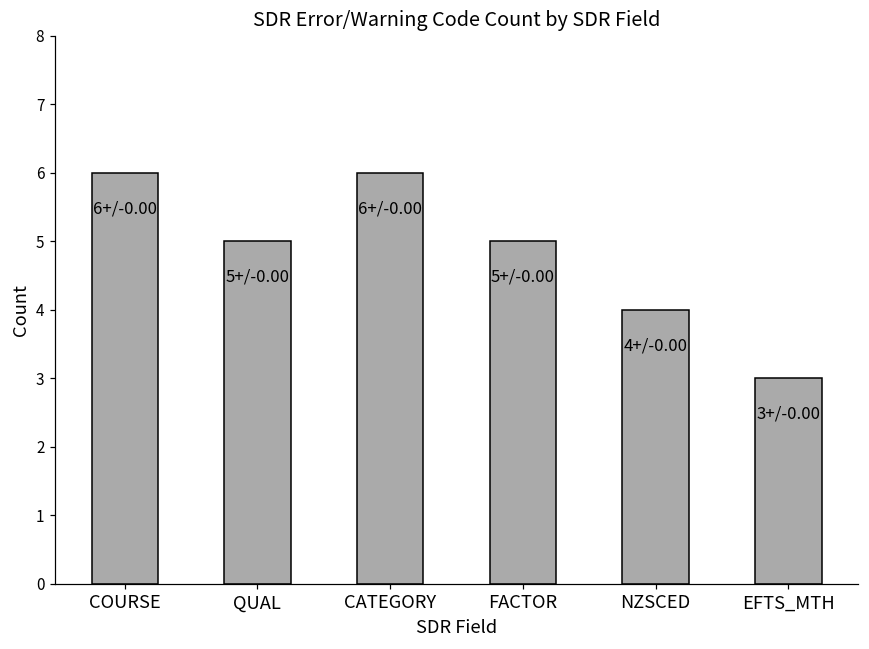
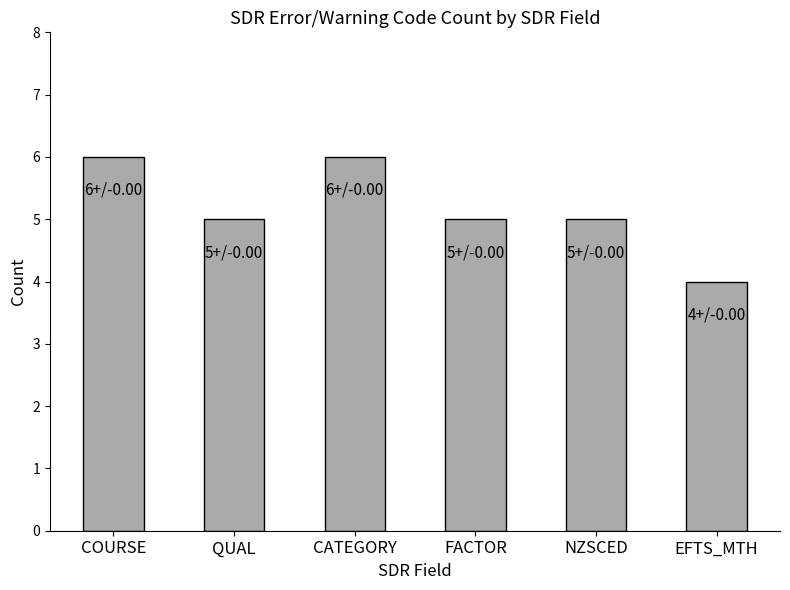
NZSCED: 4+/ -> 5+/
EFTS_MTH: 3+/ -> 4+/
